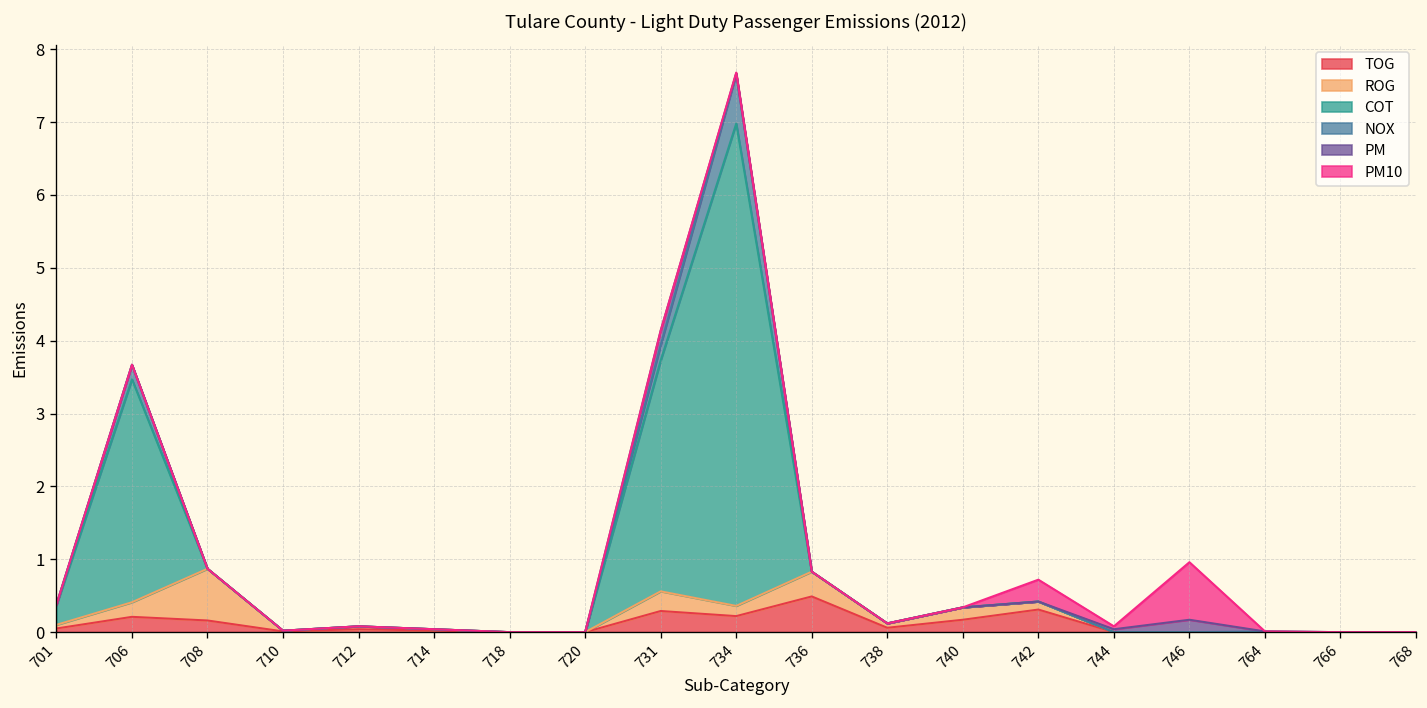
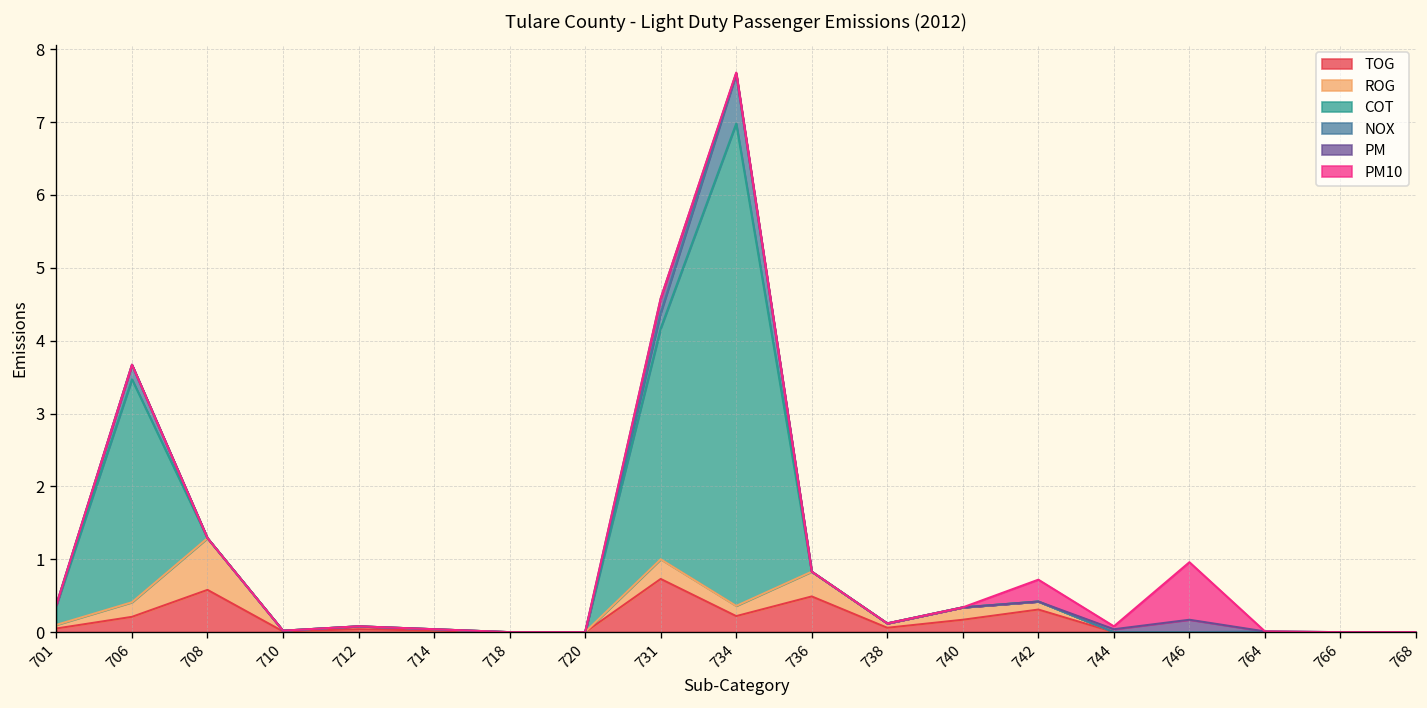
TOG, 708: 0.2 -> 0.6
TOG, 731: 0.3 -> 0.7
